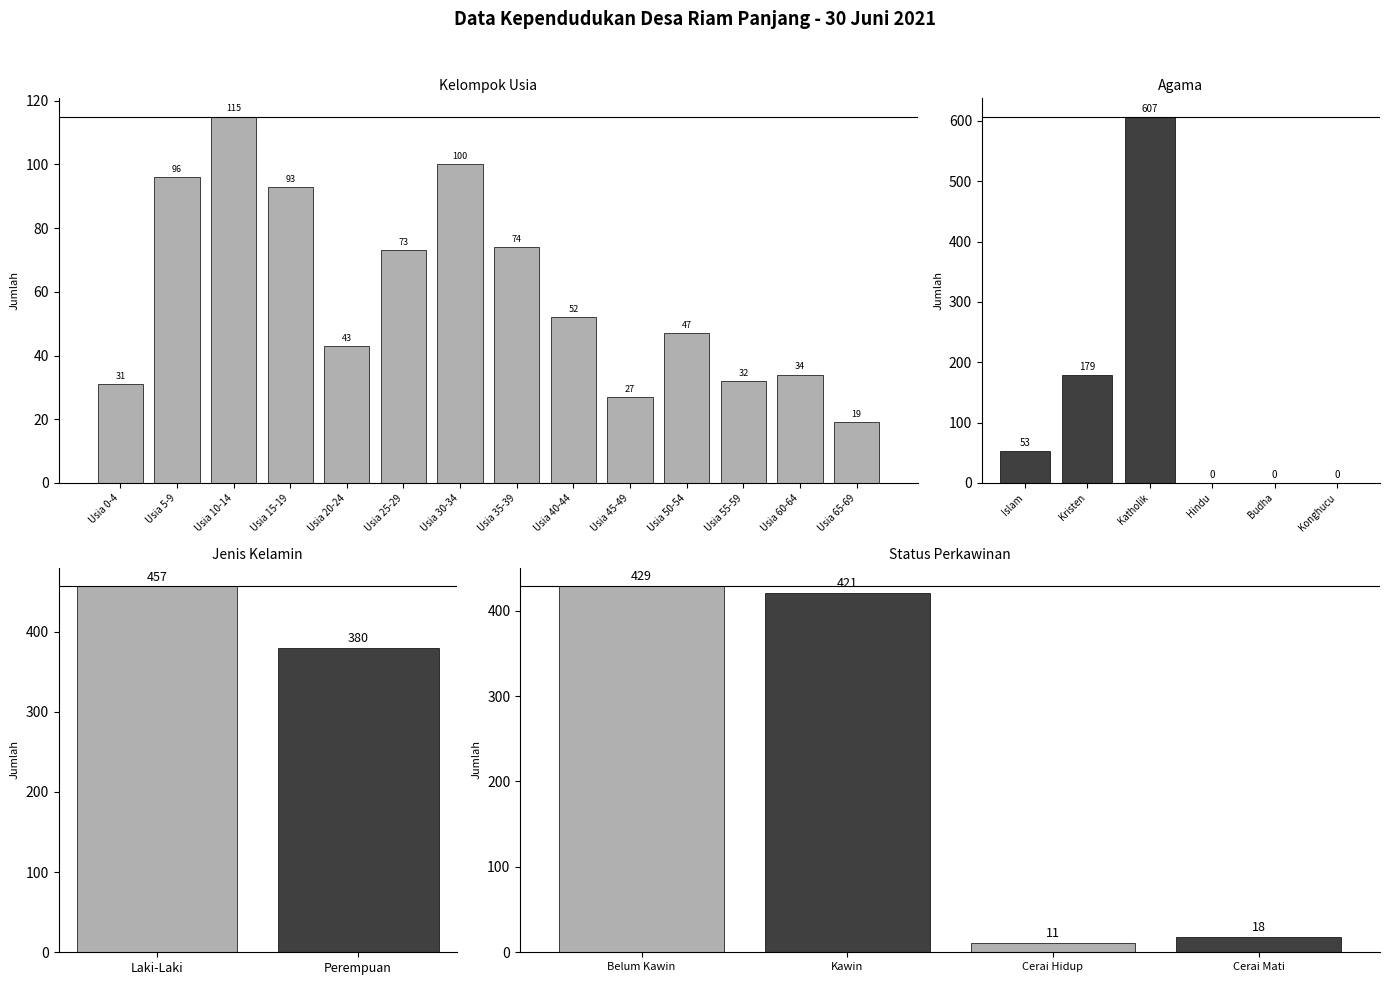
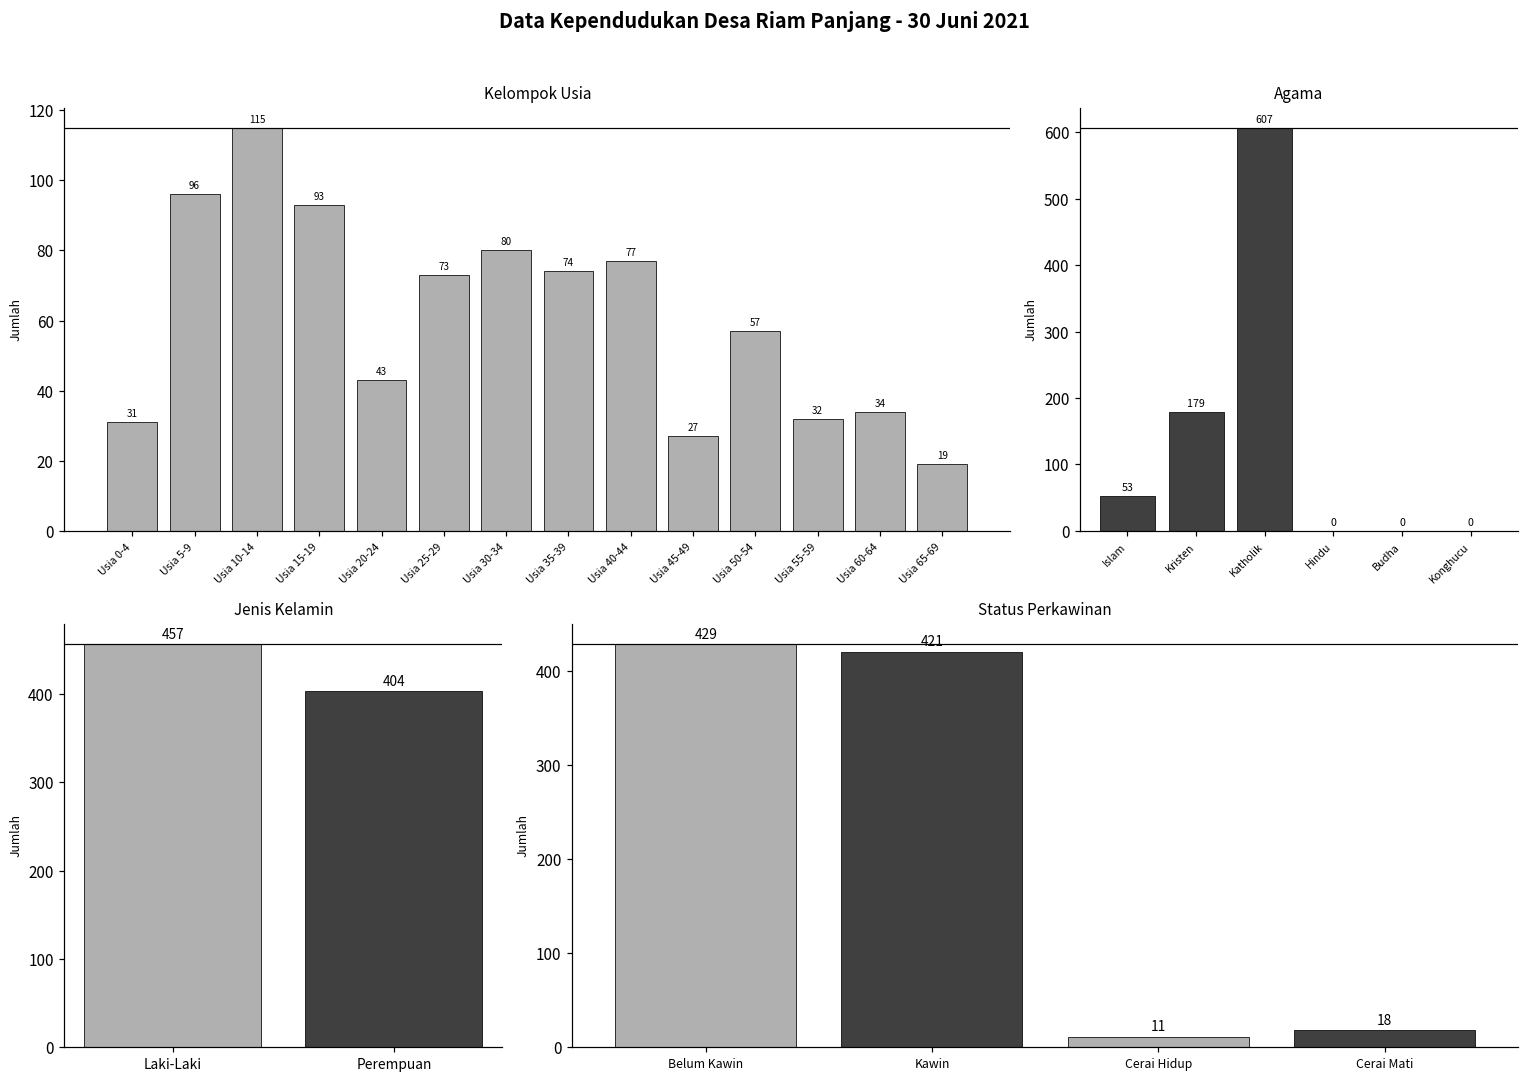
Kelompok Usia, Usia 30-34: 100 -> 80
Kelompok Usia, Usia 40-44: 52 -> 77
Kelompok Usia, Usia 50-54: 47 -> 57
Jenis Kelamin, Perempuan: 380 -> 404
